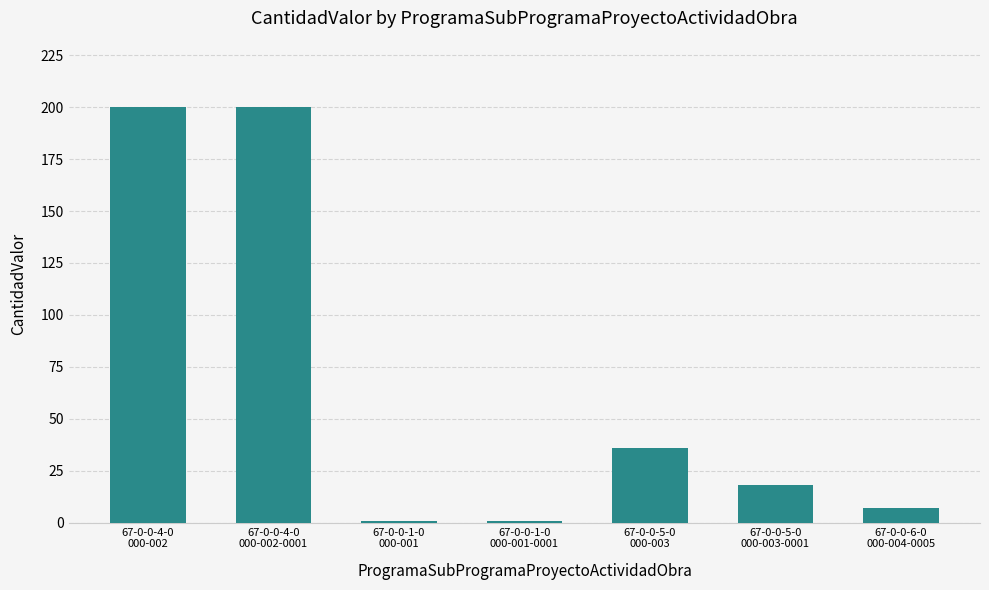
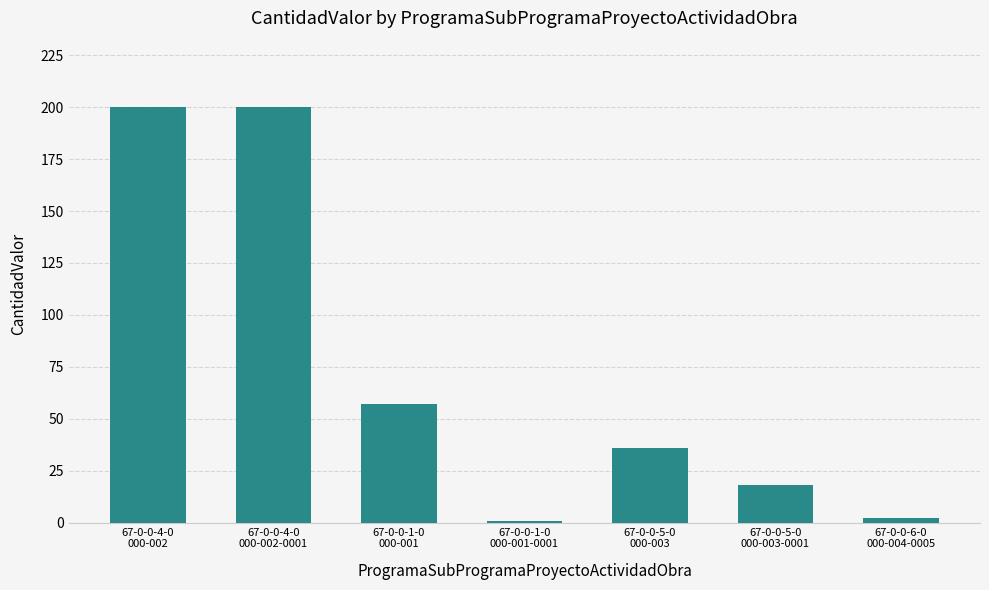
67-0-0-1-0 000-001: 1 -> 57
67-0-0-6-0 000-004-0005: 7 -> 2
